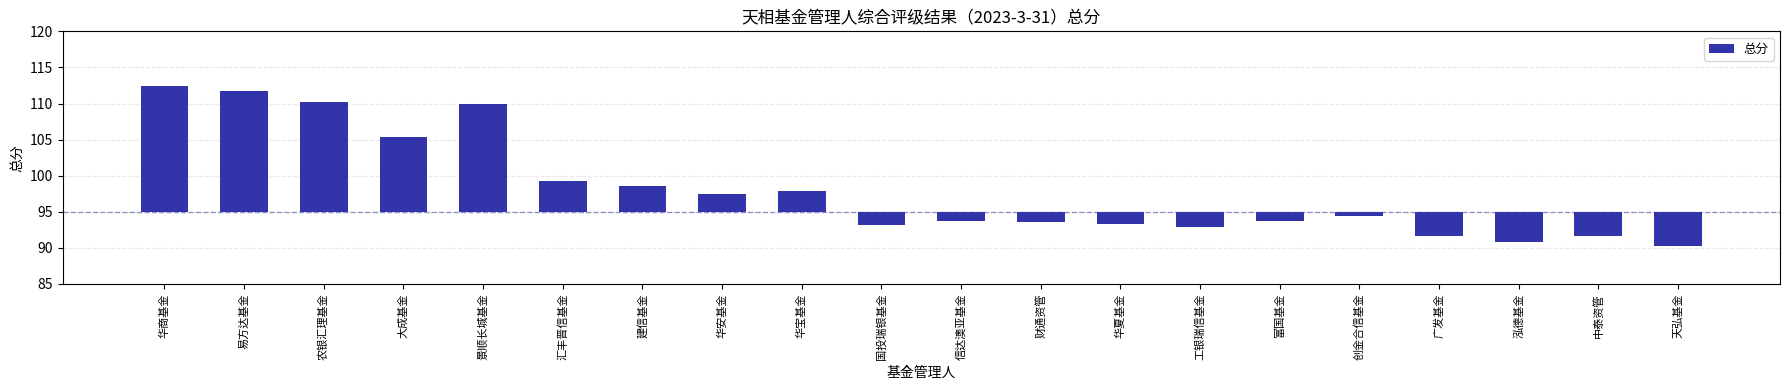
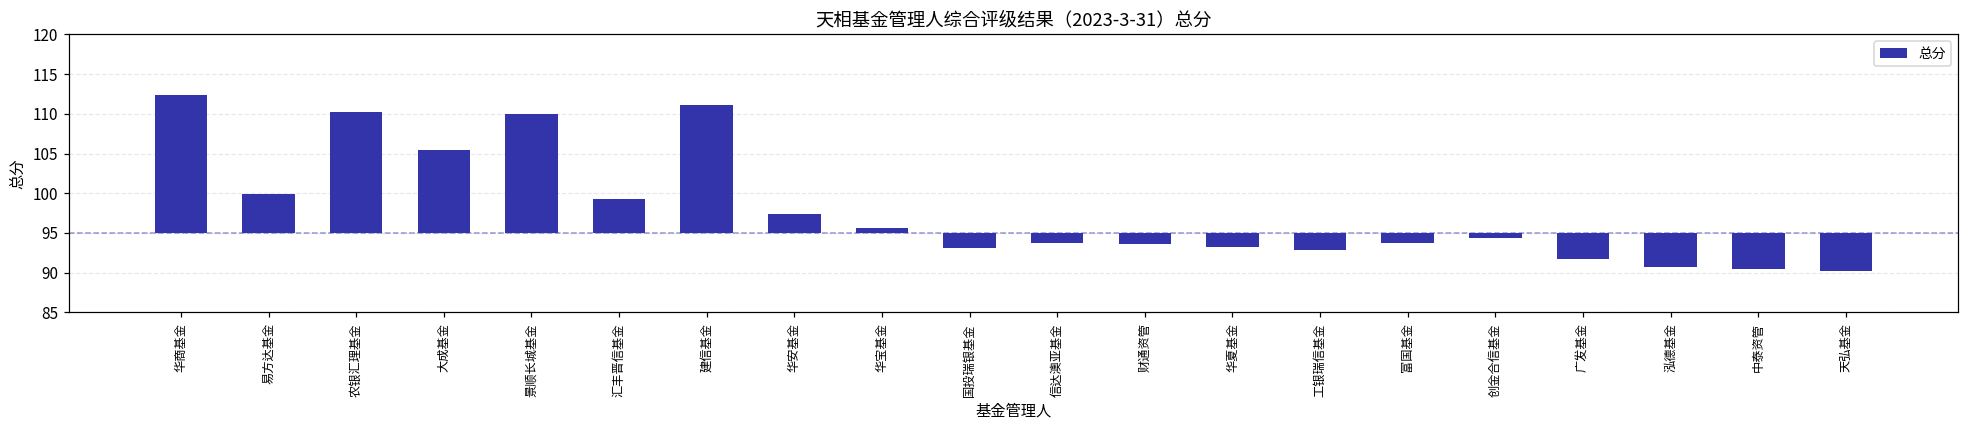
易方达基金: 112 -> 100
建信基金: 99 -> 111
华宝基金: 98 -> 96
中泰资管: 92 -> 90
